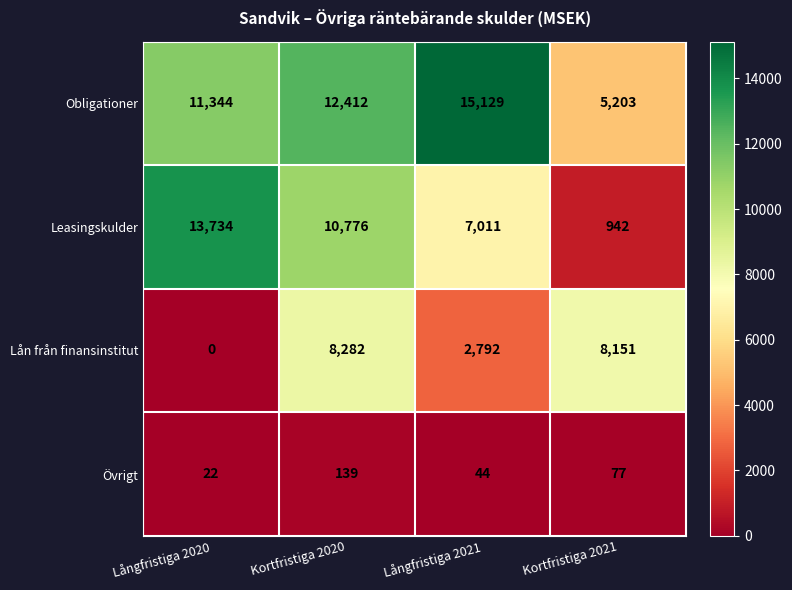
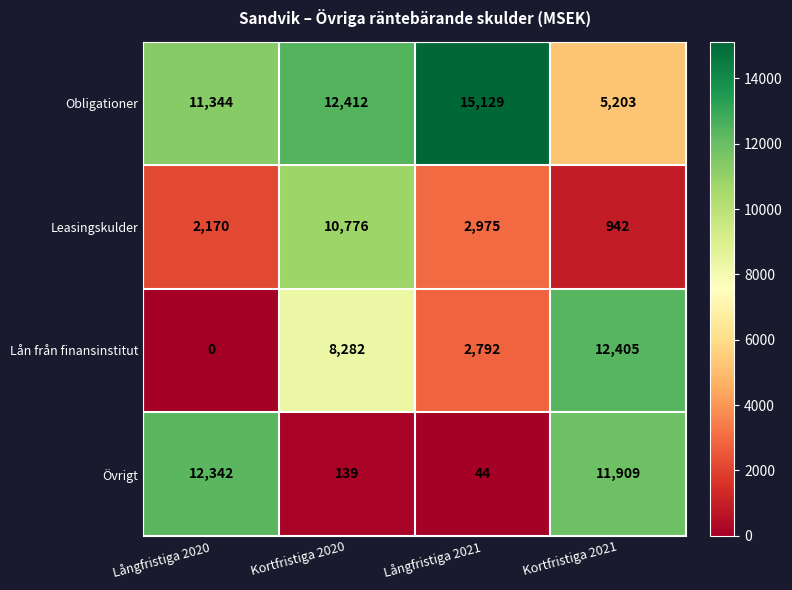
Leasingskulder, Långfristiga 2020: 13,734 -> 2,170
Leasingskulder, Långfristiga 2021: 7,011 -> 2,975
Lån från finansinstitut, Kortfristiga 2021: 8,151 -> 12,405
Övrigt, Långfristiga 2020: 22 -> 12,342
Övrigt, Kortfristiga 2021: 77 -> 11,909
